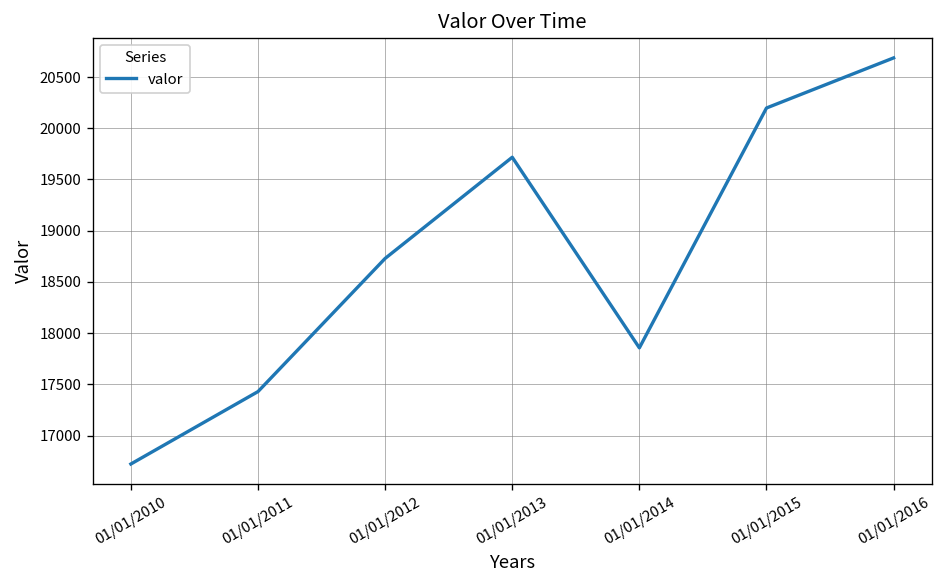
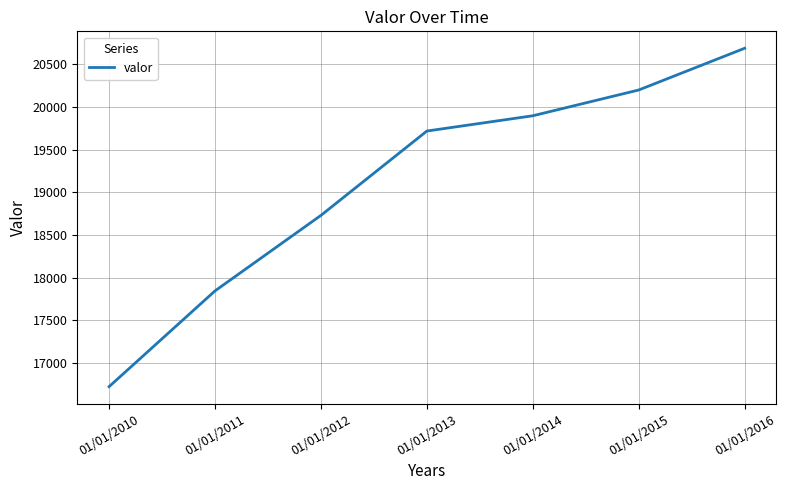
01/01/2011: 17400 -> 17800
01/01/2014: 17900 -> 19900
